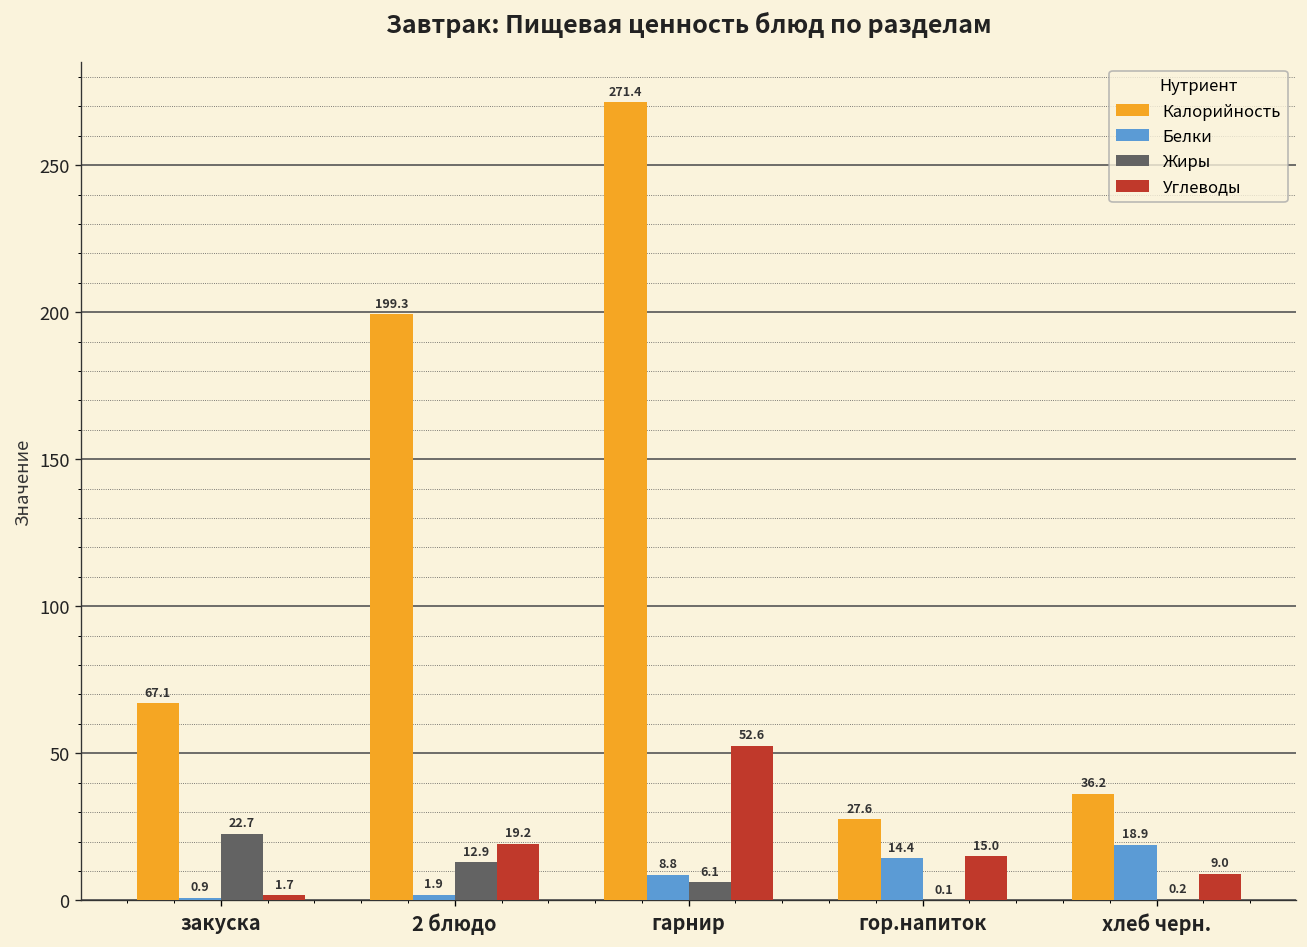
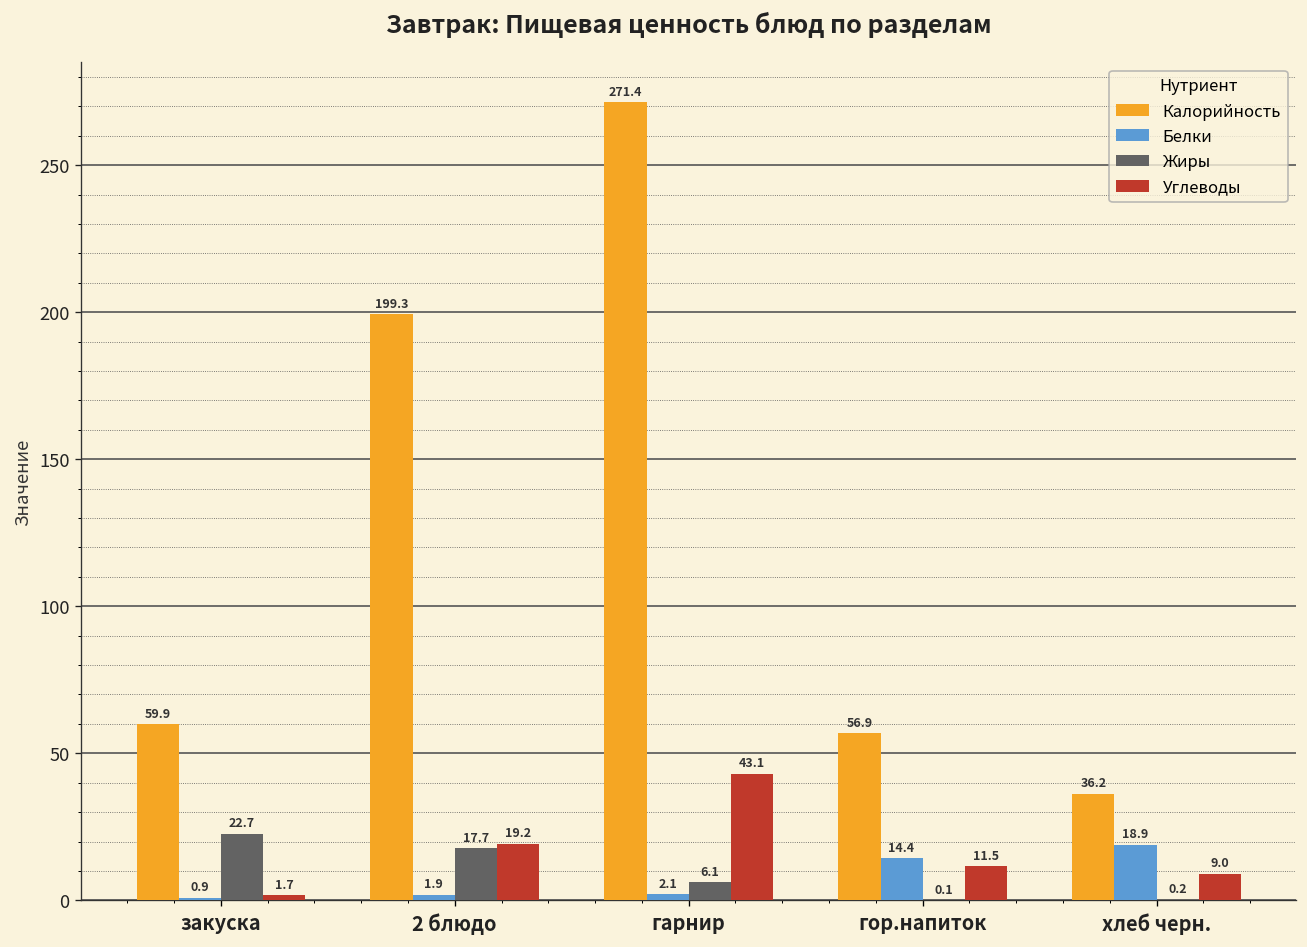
Калорийность, закуска: 67.1 -> 59.9
Жиры, 2 блюдо: 12.9 -> 17.7
Белки, гарнир: 8.8 -> 2.1
Углеводы, гарнир: 52.6 -> 43.1
Калорийность, гор.напиток: 27.6 -> 56.9
Углеводы, гор.напиток: 15.0 -> 11.5
